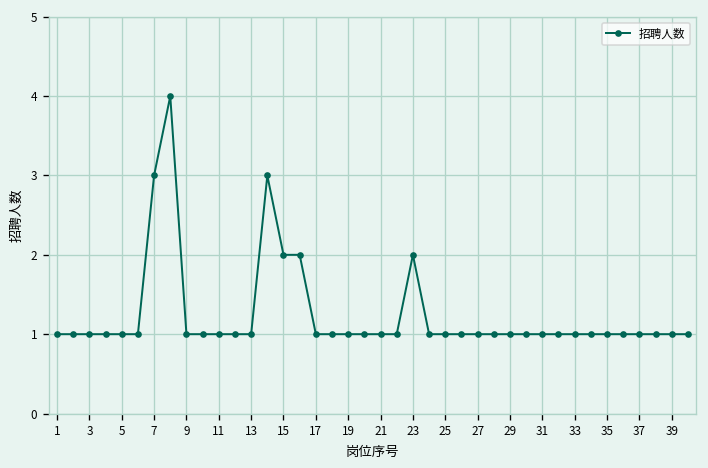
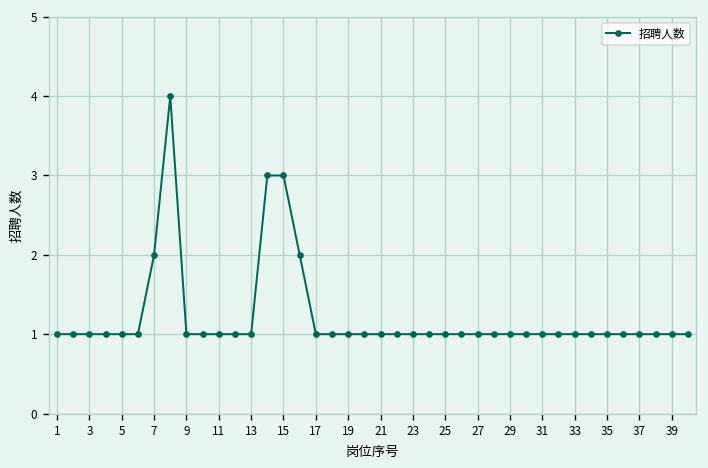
7: 3 -> 2
15: 2 -> 3
23: 2 -> 1
